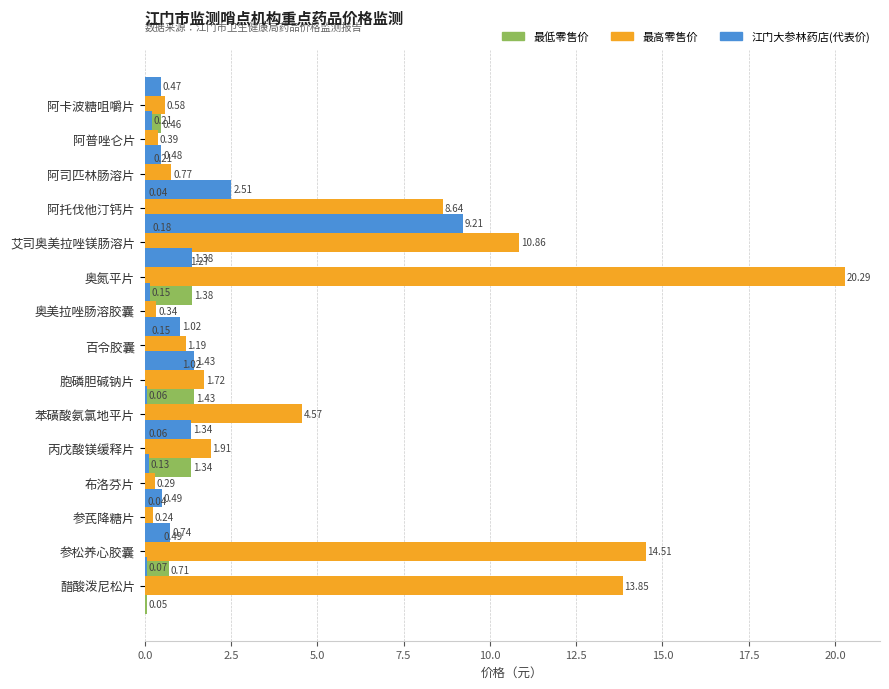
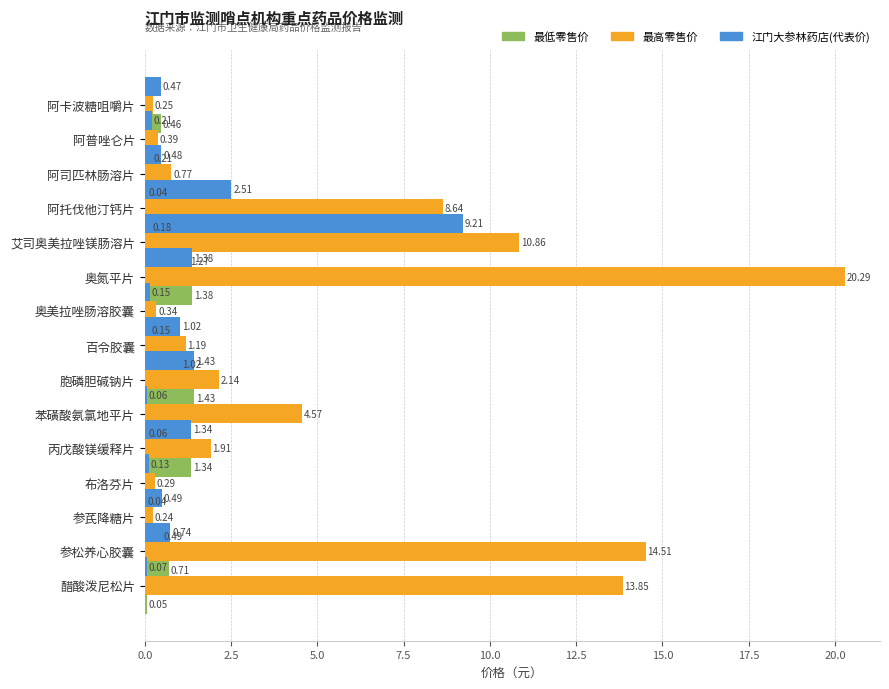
最高零售价, 阿卡波糖咀嚼片: 0.58 -> 0.25
最高零售价, 胞磷胆碱钠片: 1.72 -> 2.14
